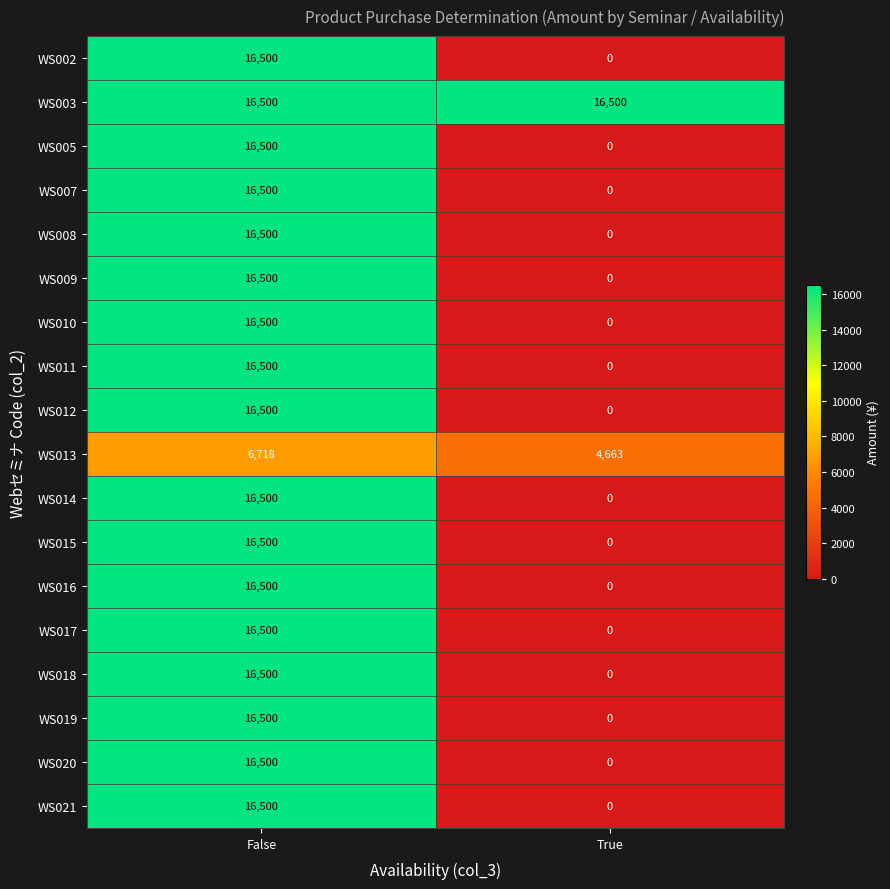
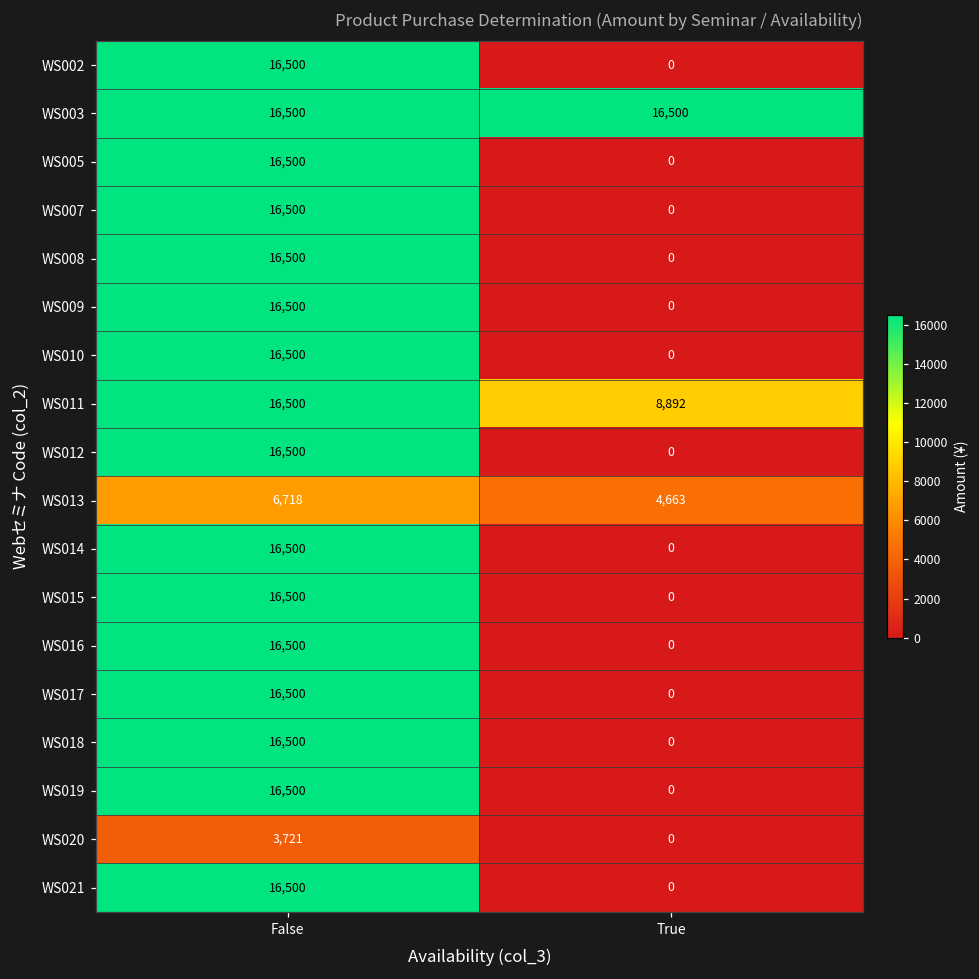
WS011, True: 0 -> 8,892
WS020, False: 16,500 -> 3,721
